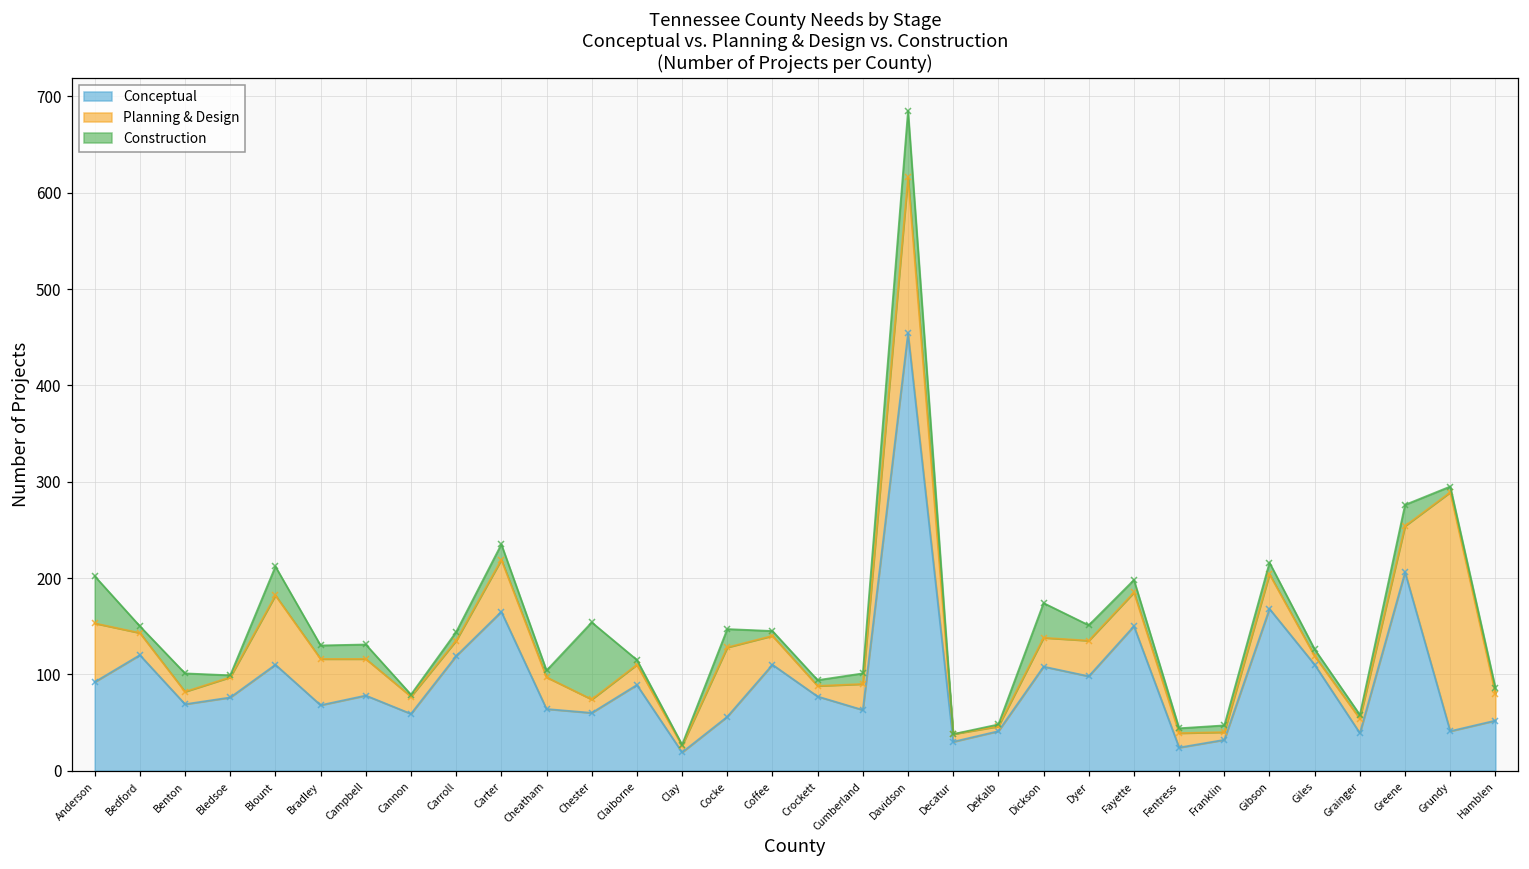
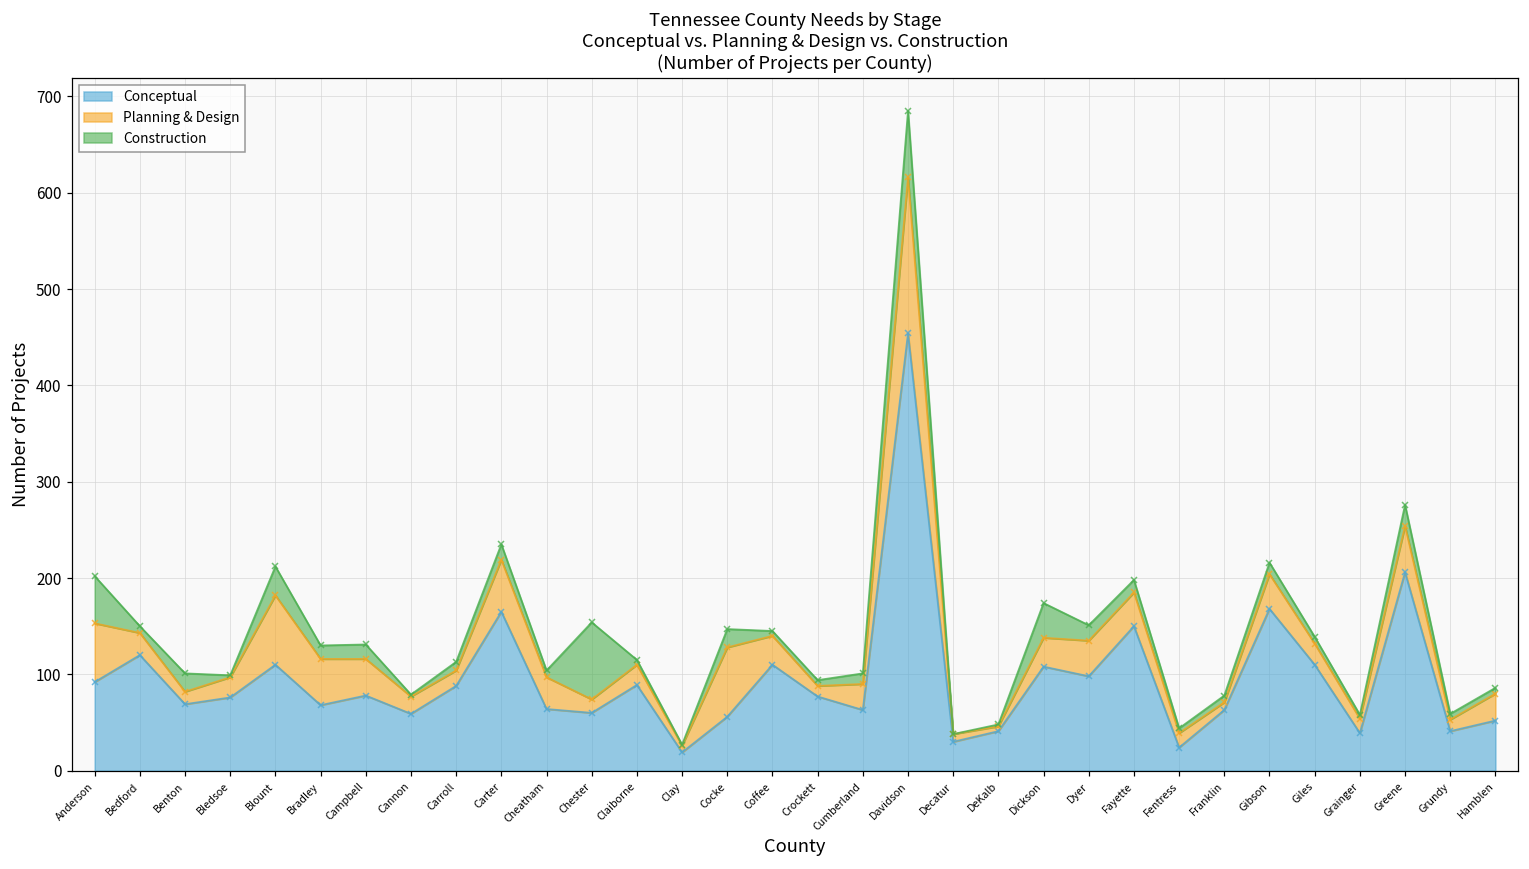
Conceptual, Carroll: 120 -> 90
Conceptual, Franklin: 30 -> 60
Planning & Design, Giles: 10 -> 20
Planning & Design, Grundy: 250 -> 10
